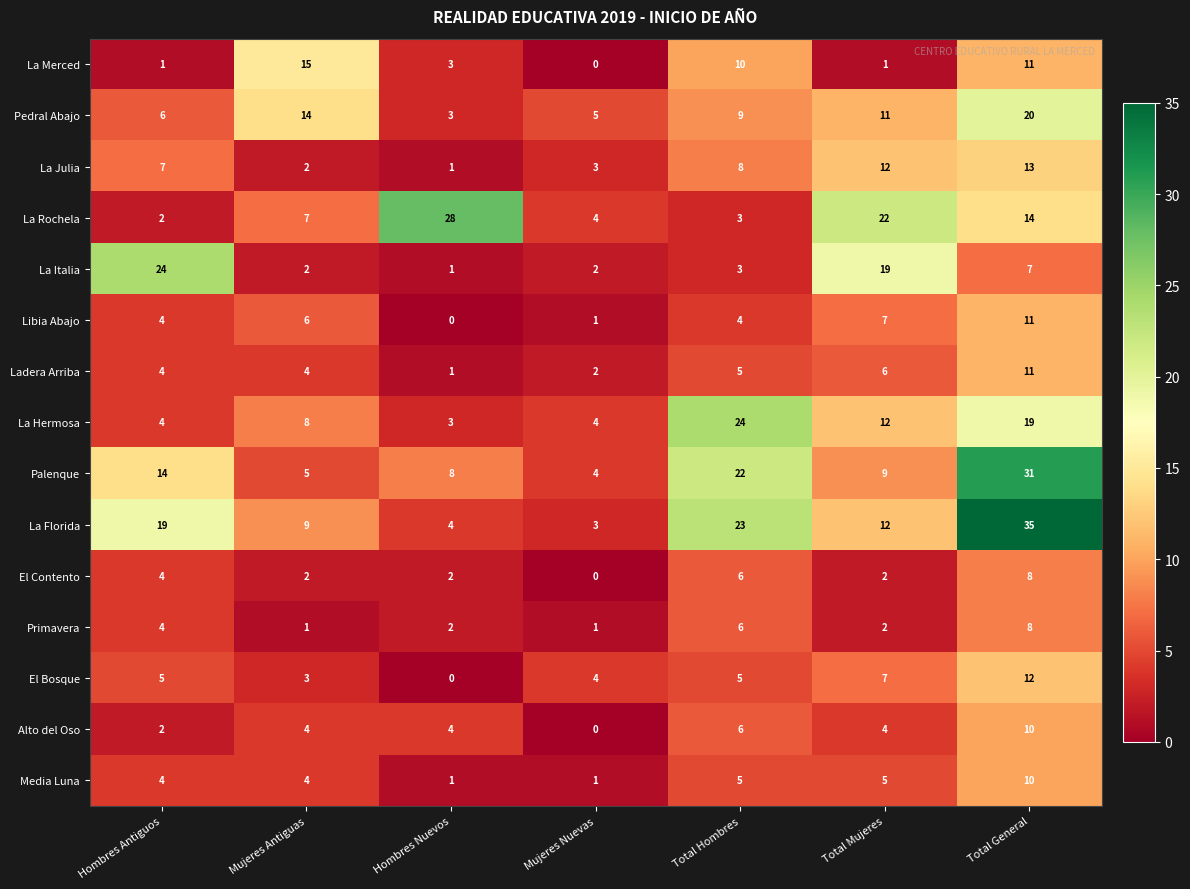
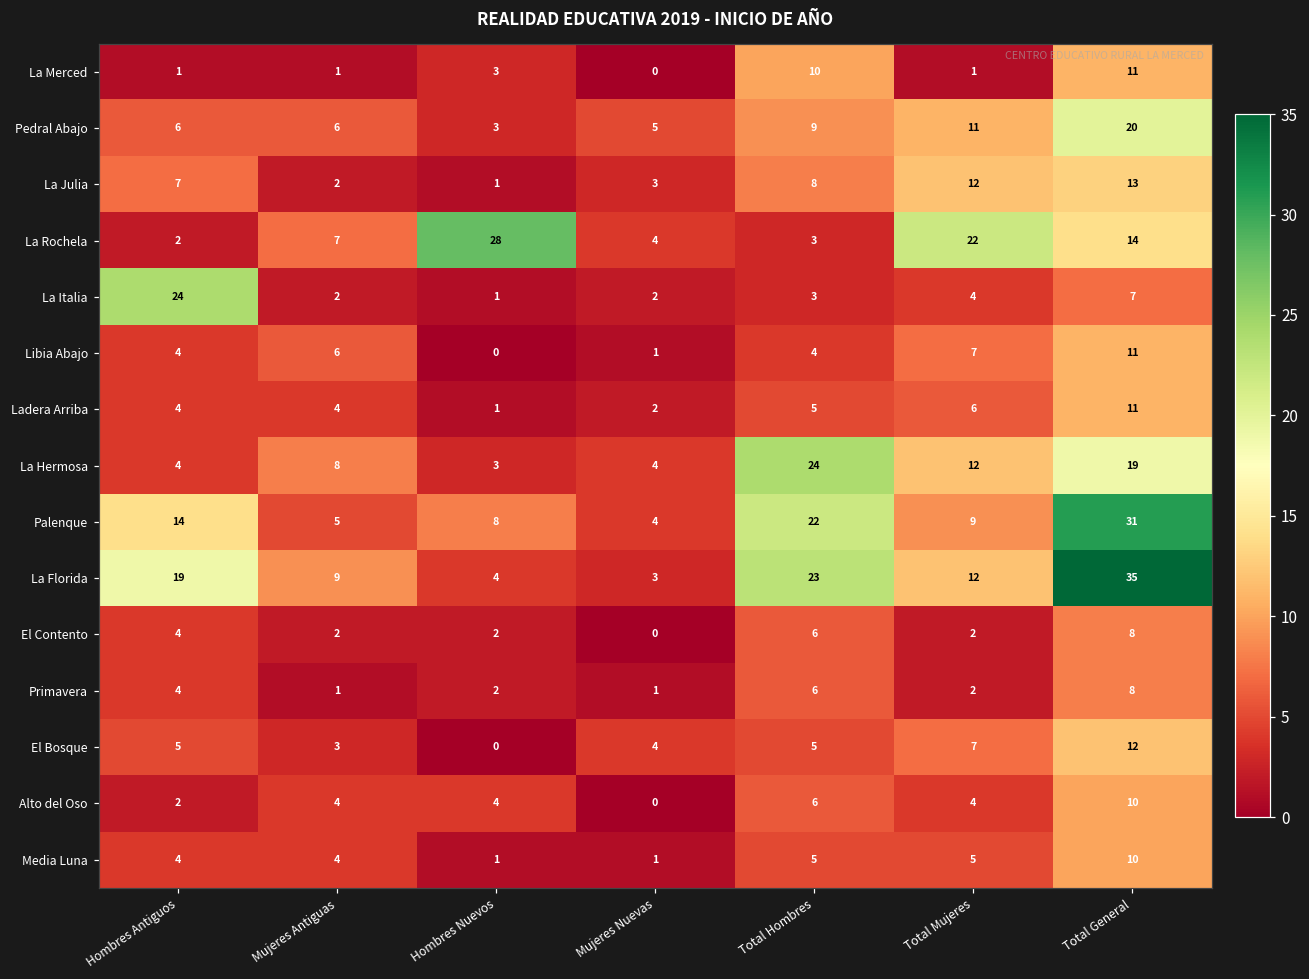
La Merced, Mujeres Antiguas: 15 -> 1
Pedral Abajo, Mujeres Antiguas: 14 -> 6
La Italia, Total Mujeres: 19 -> 4
